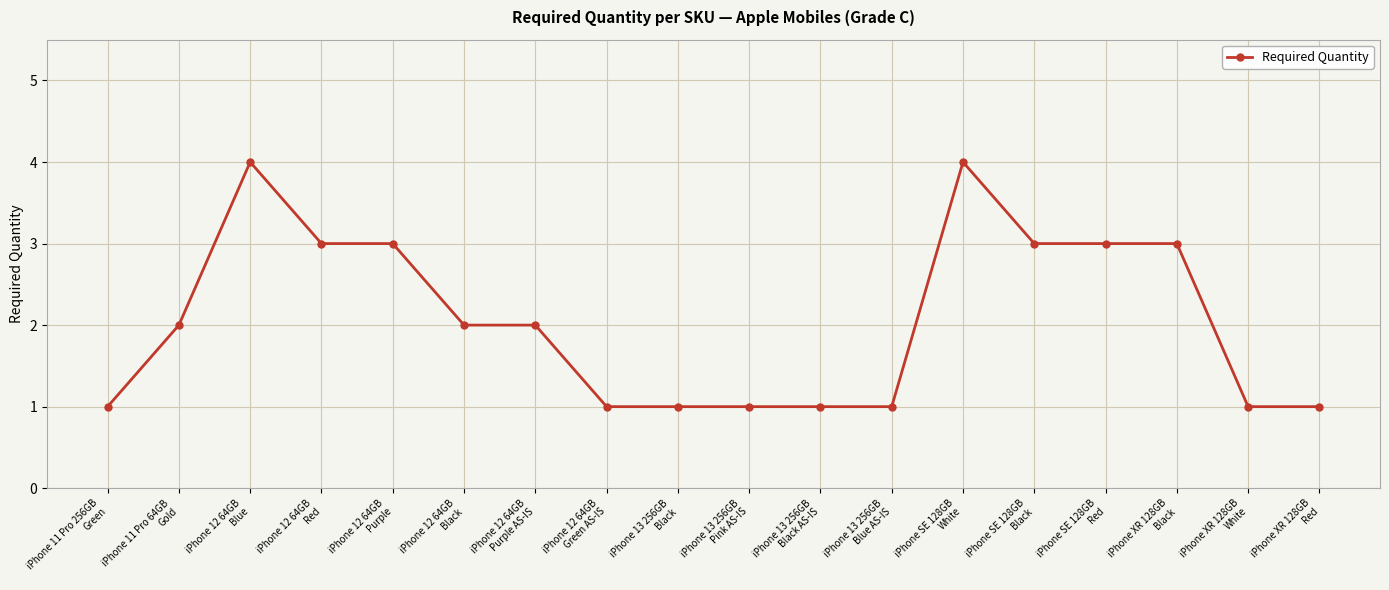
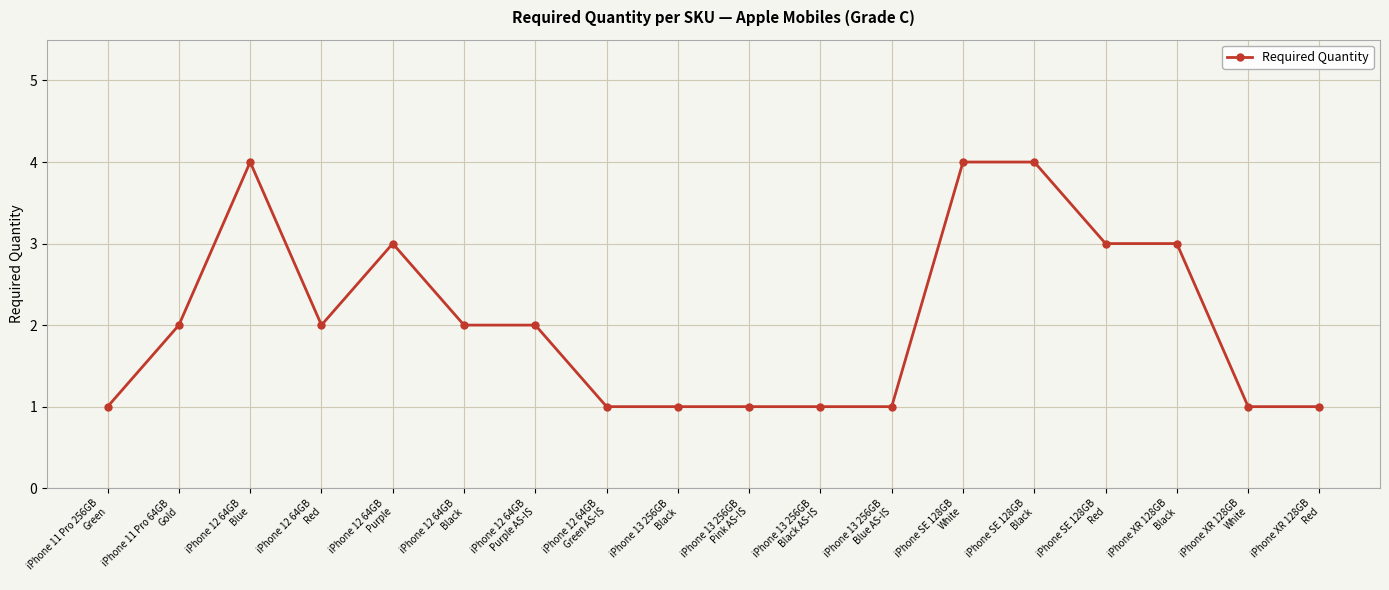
iPhone 12 64GB Red: 3 -> 2
iPhone SE 128GB Black: 3 -> 4
